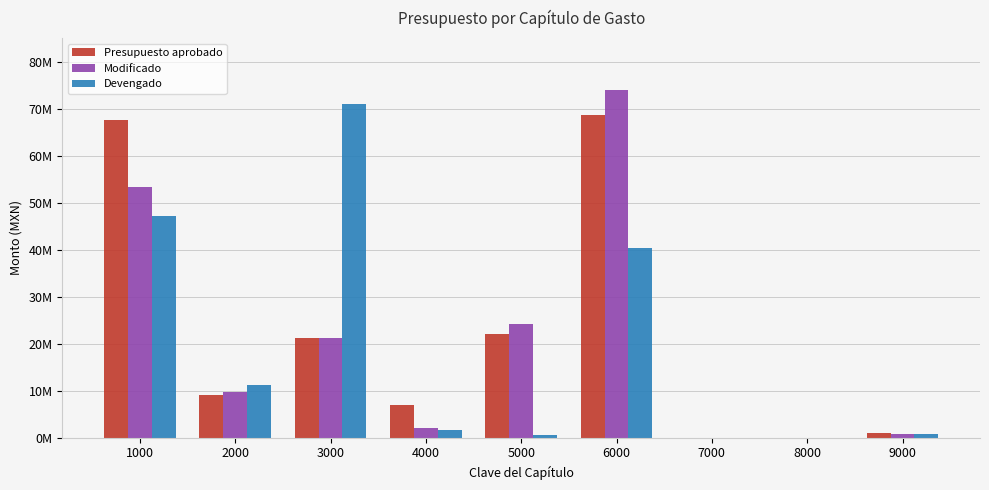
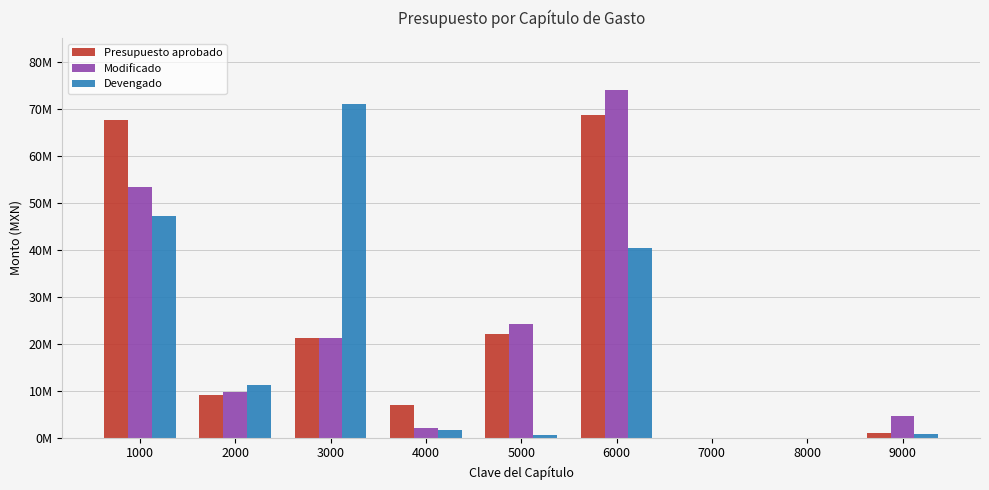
Modificado, 9000: 1000000 -> 5000000
